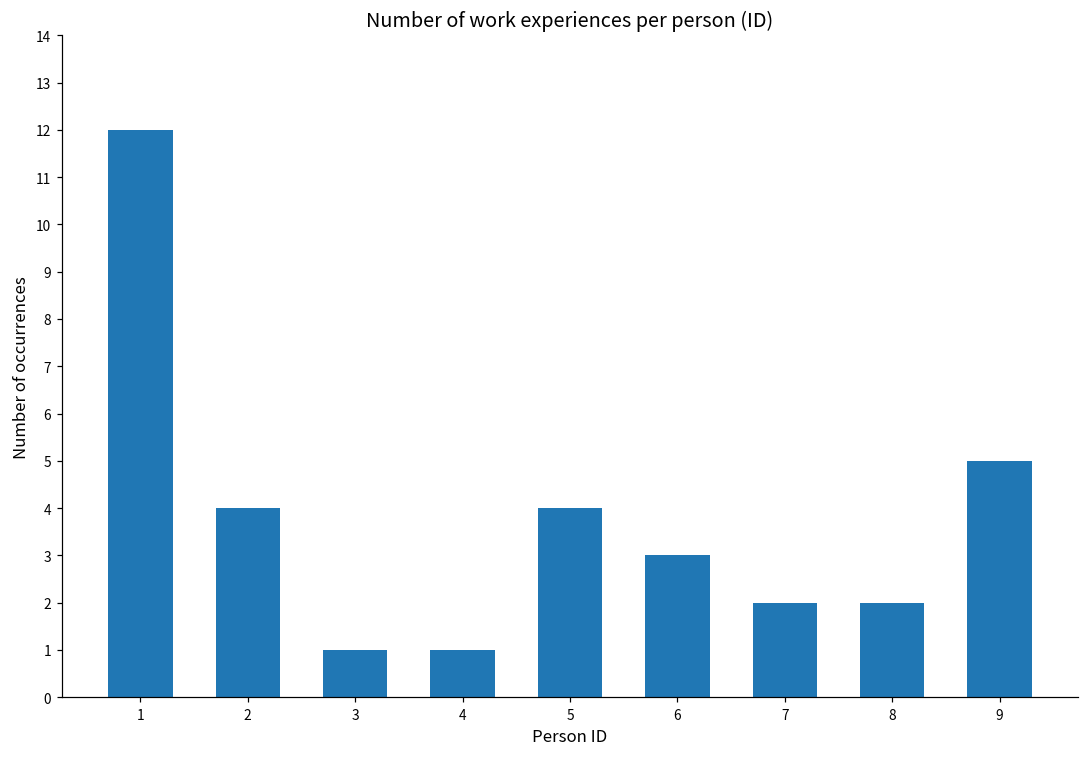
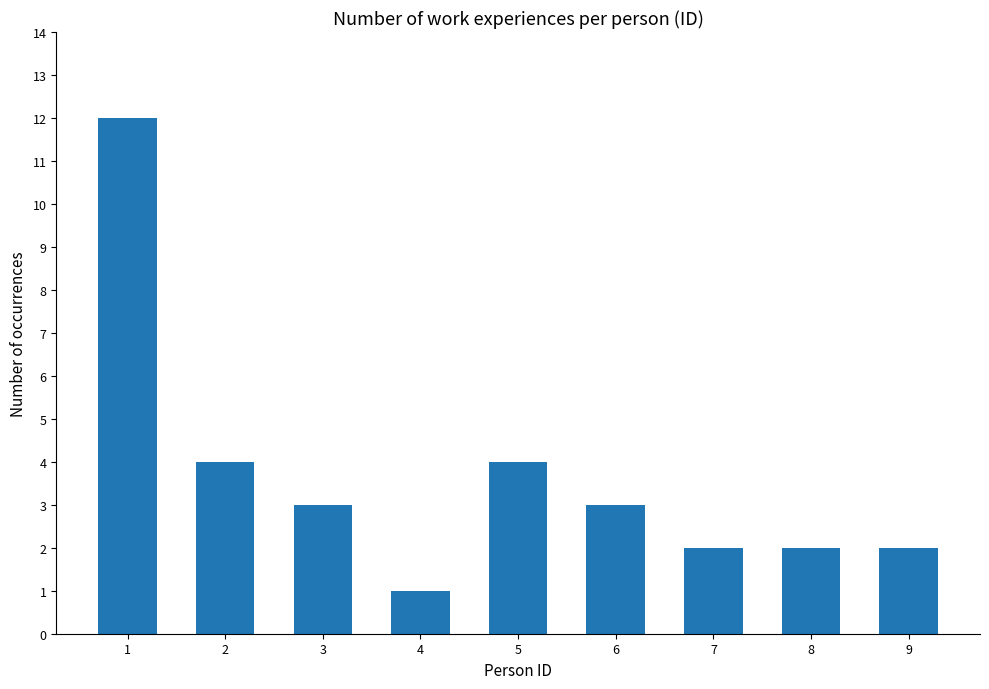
3: 1 -> 3
9: 5 -> 2
